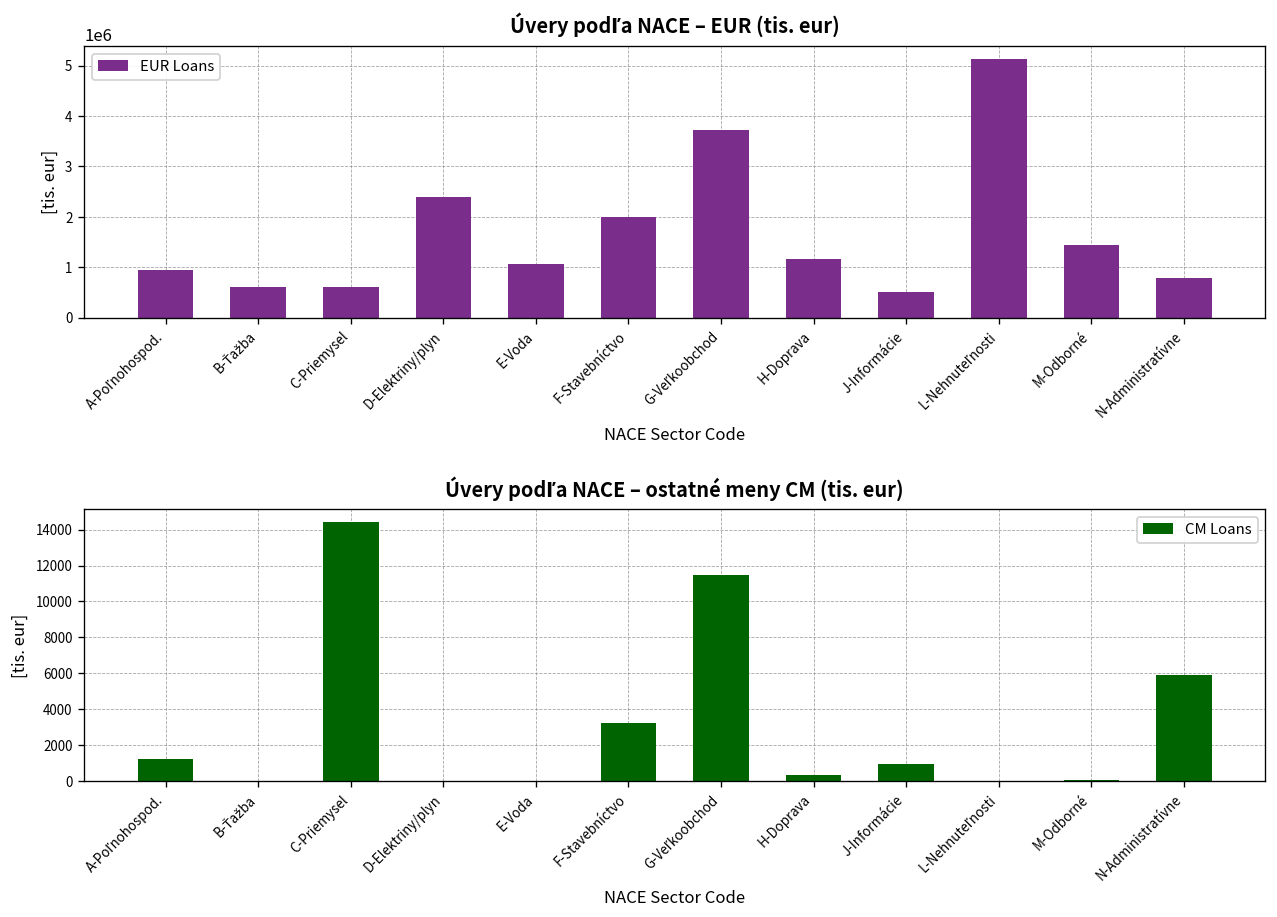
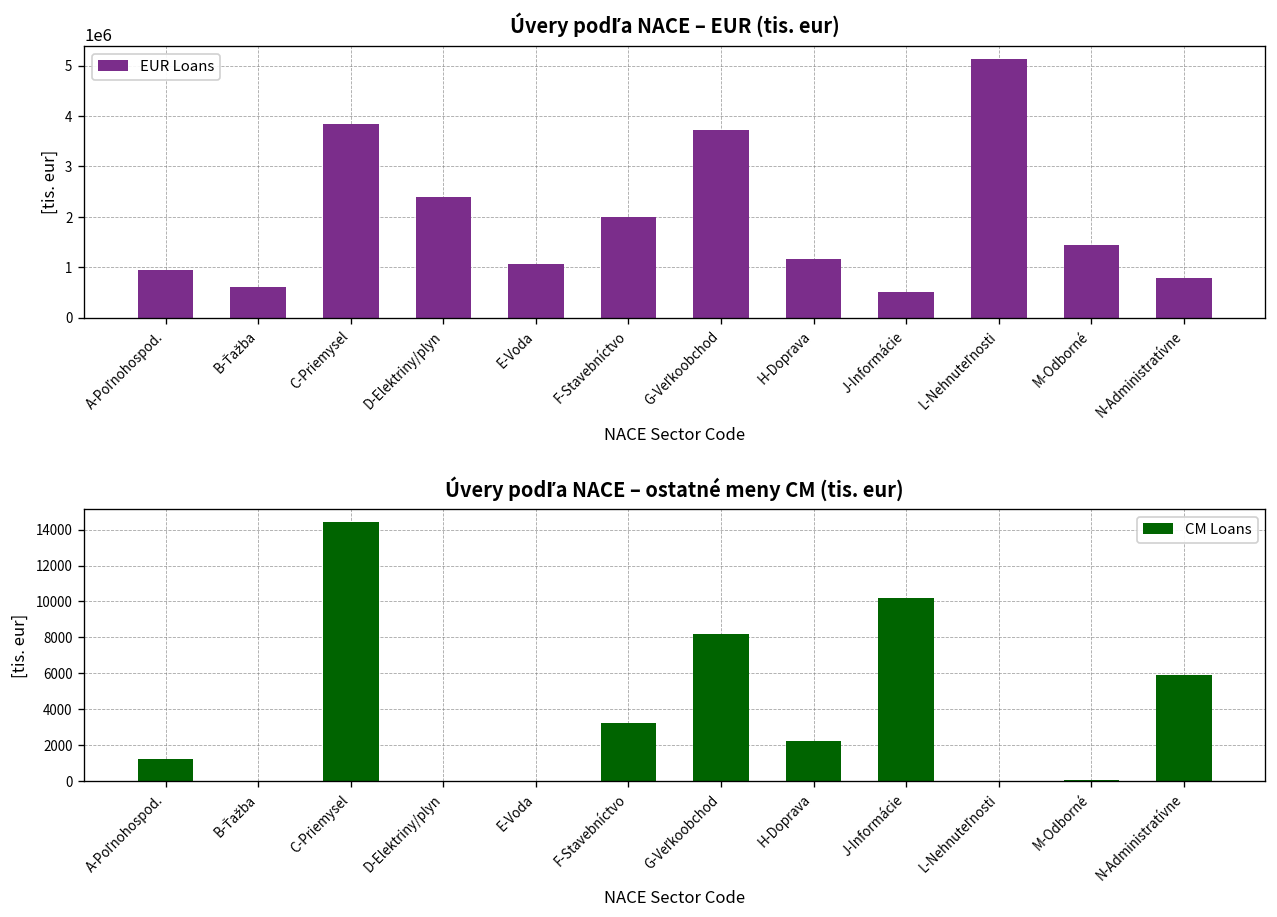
Úvery podľa NACE – EUR (tis. eur), C-Priemysel: 600000 -> 3800000
Úvery podľa NACE – ostatné meny CM (tis. eur), G-Veľkoobchod: 11500 -> 8200
Úvery podľa NACE – ostatné meny CM (tis. eur), H-Doprava: 400 -> 2200
Úvery podľa NACE – ostatné meny CM (tis. eur), J-Informácie: 900 -> 10200
